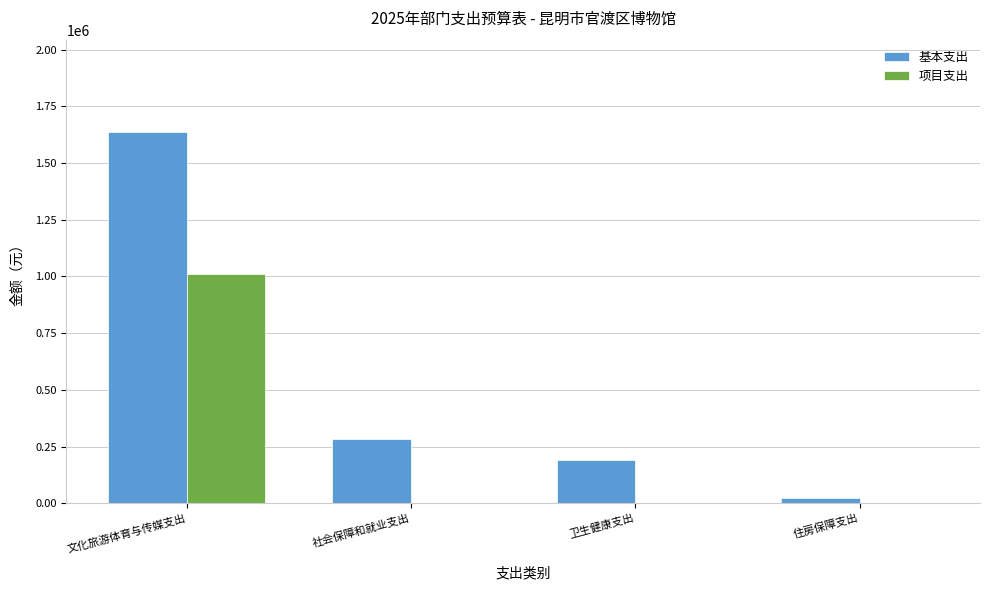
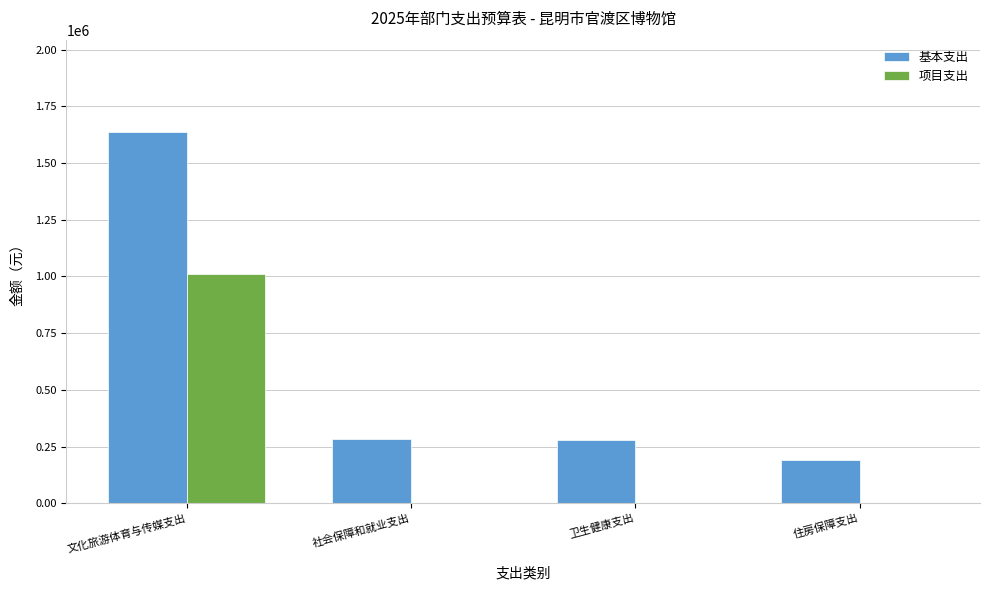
基本支出, 卫生健康支出: 190000 -> 280000
基本支出, 住房保障支出: 20000 -> 190000
